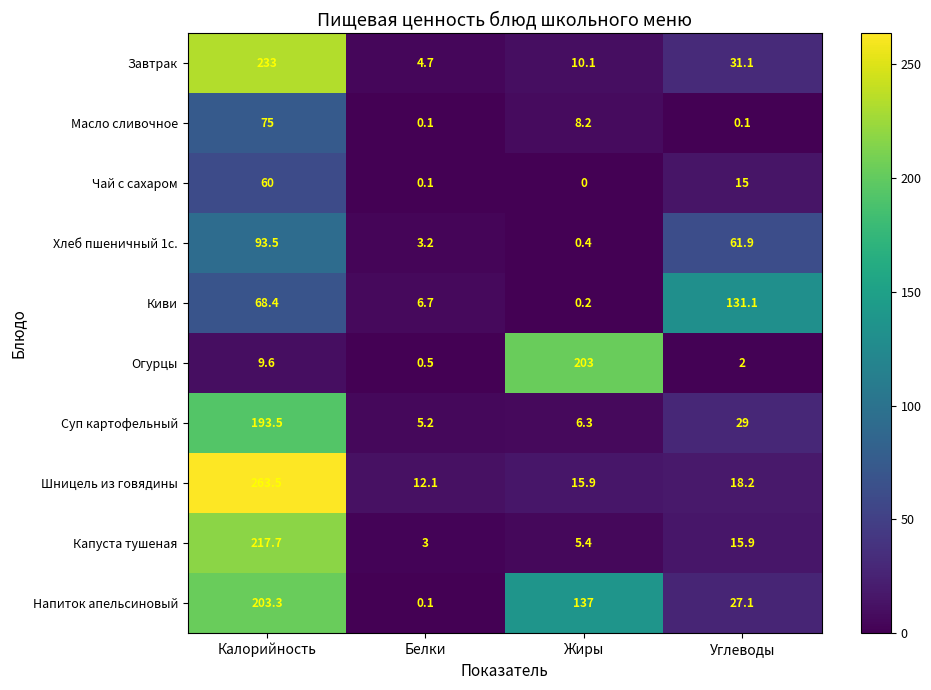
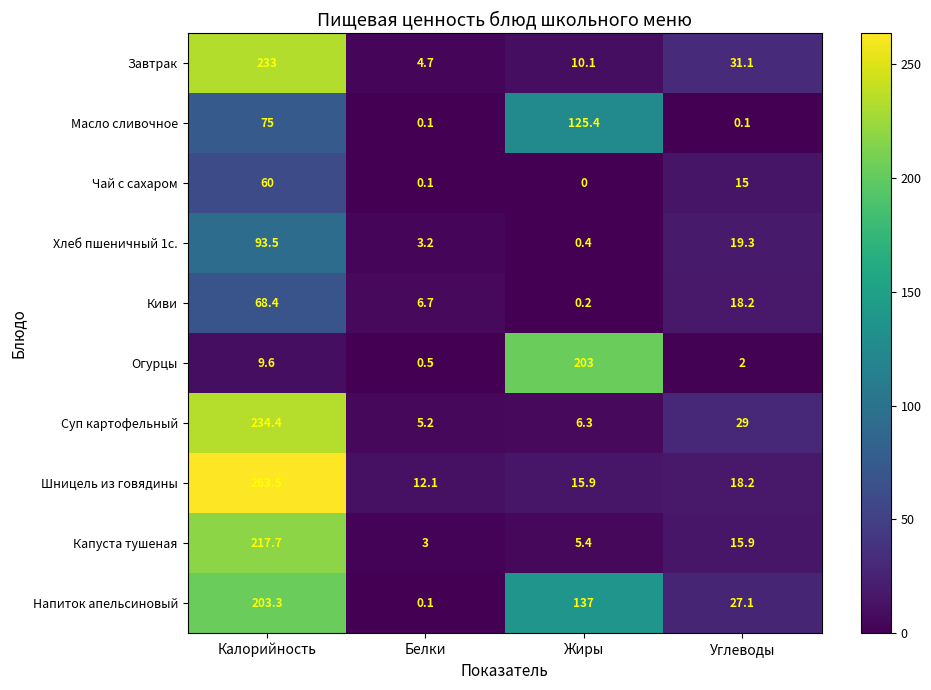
Масло сливочное, Жиры: 8.2 -> 125.4
Хлеб пшеничный 1с., Углеводы: 61.9 -> 19.3
Киви, Углеводы: 131.1 -> 18.2
Суп картофельный, Калорийность: 193.5 -> 234.4
